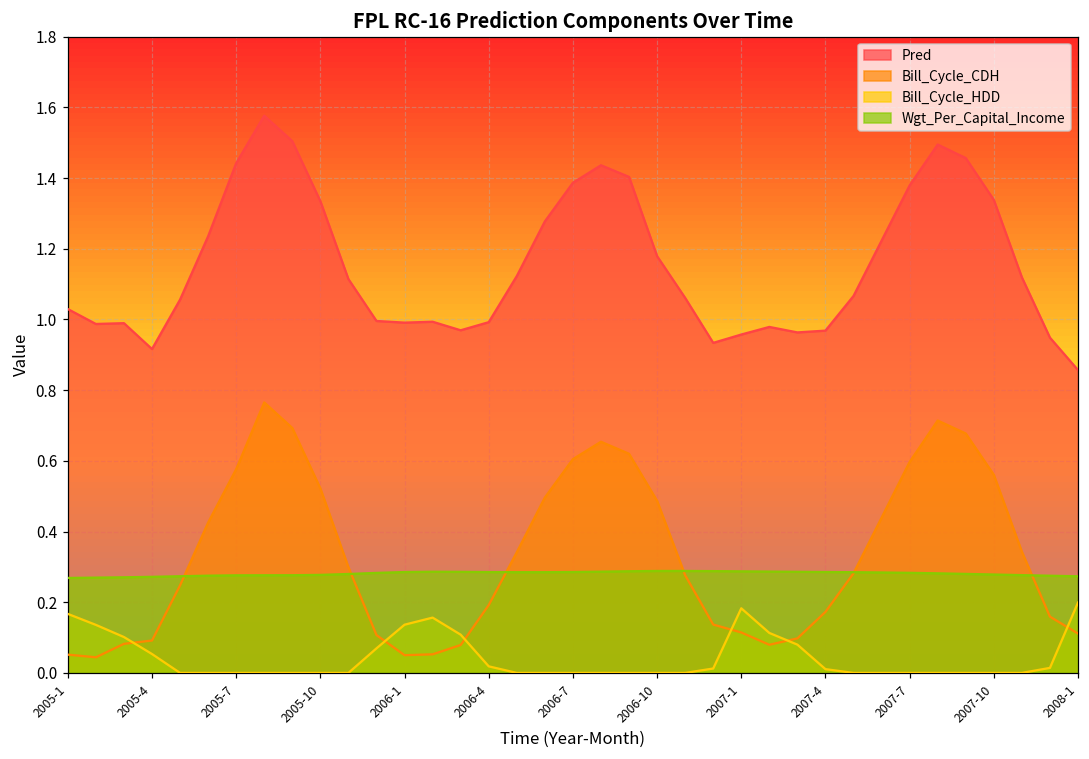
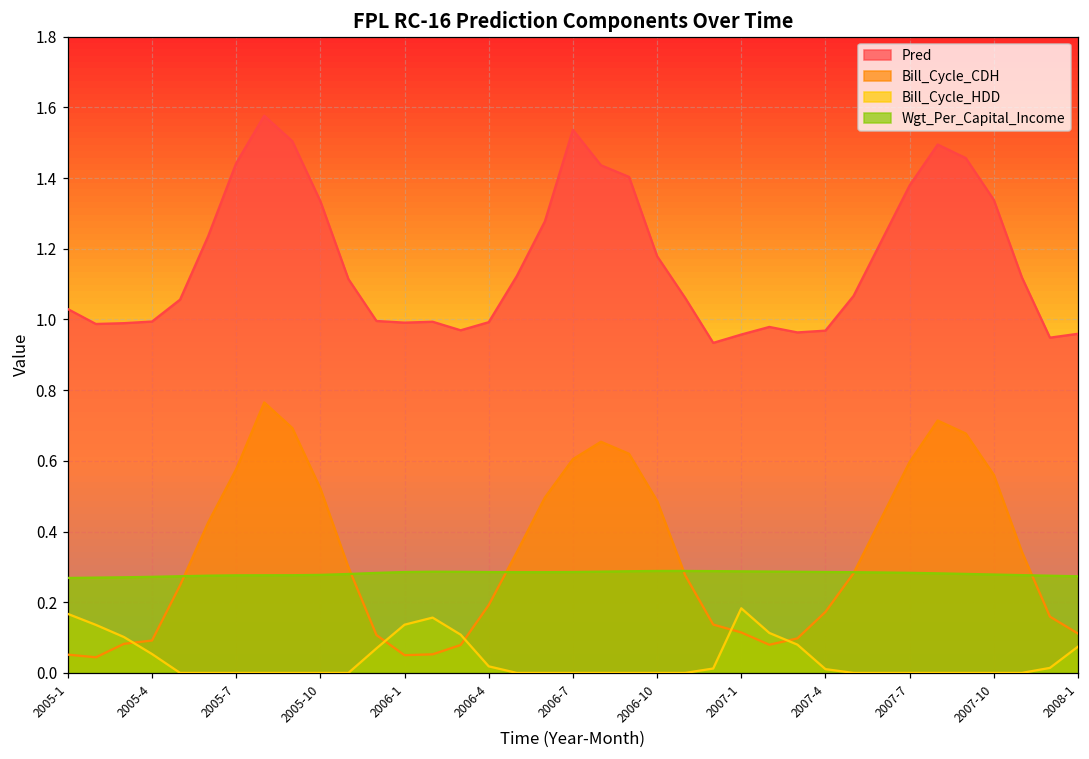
Pred, 2005-4: 0.92 -> 0.99
Pred, 2006-7: 1.39 -> 1.54
Pred, 2008-1: 0.86 -> 0.96
Bill_Cycle_HDD, 2008-1: 0.20 -> 0.07
